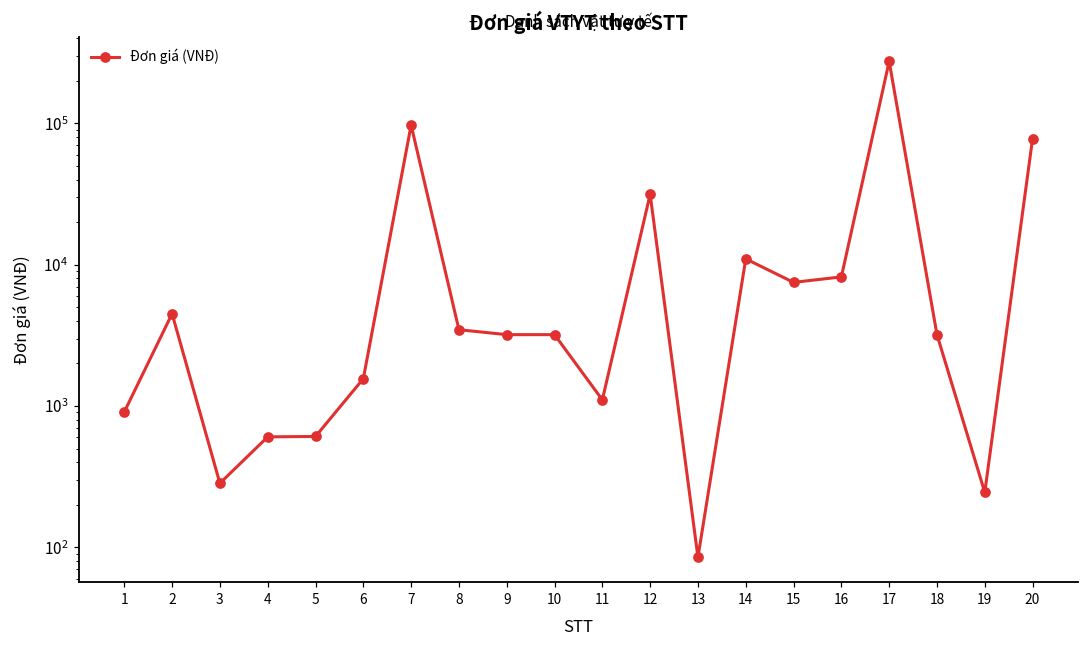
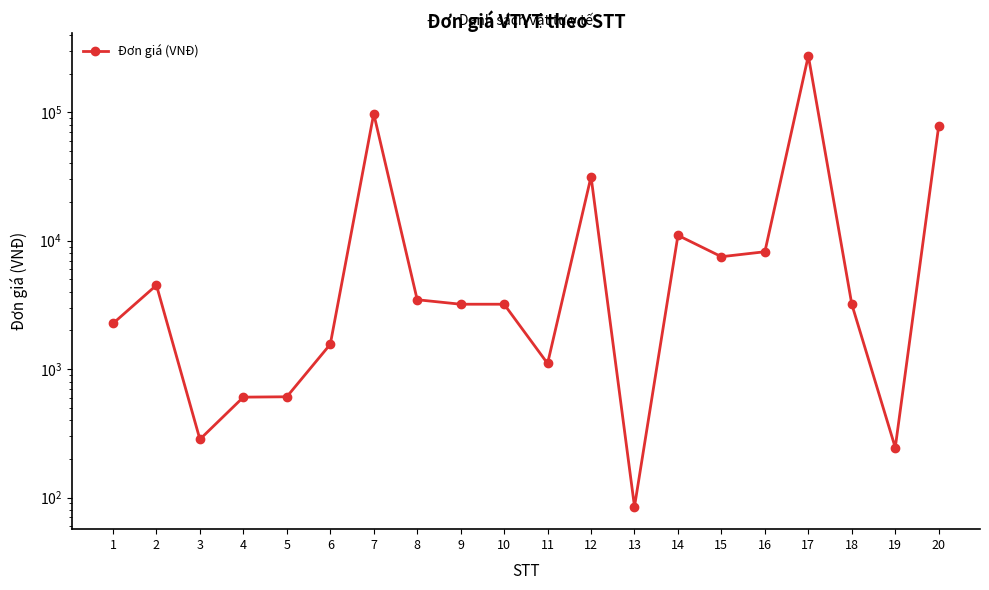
1: 900 -> 2300
